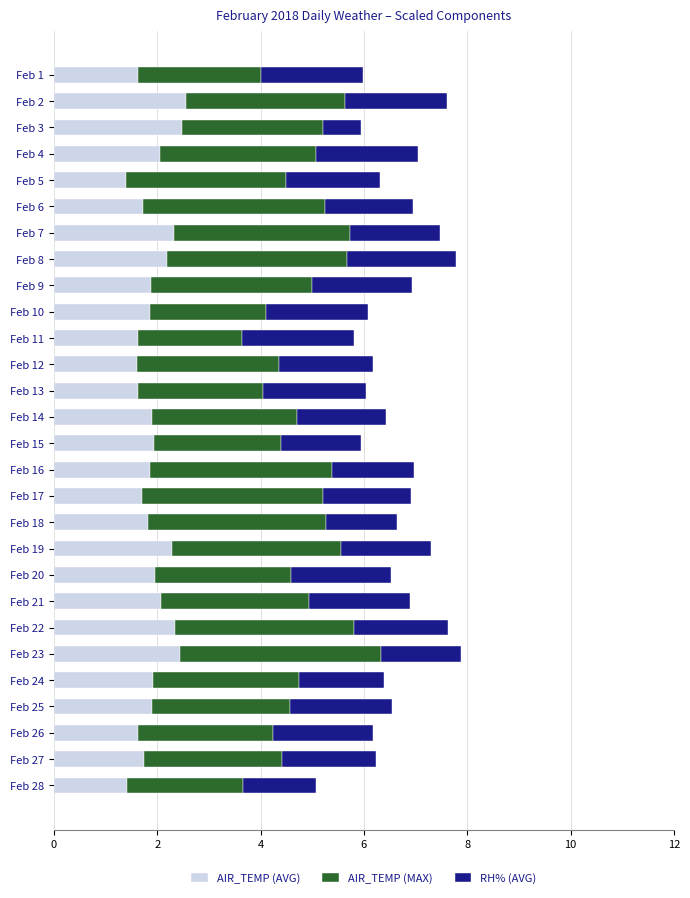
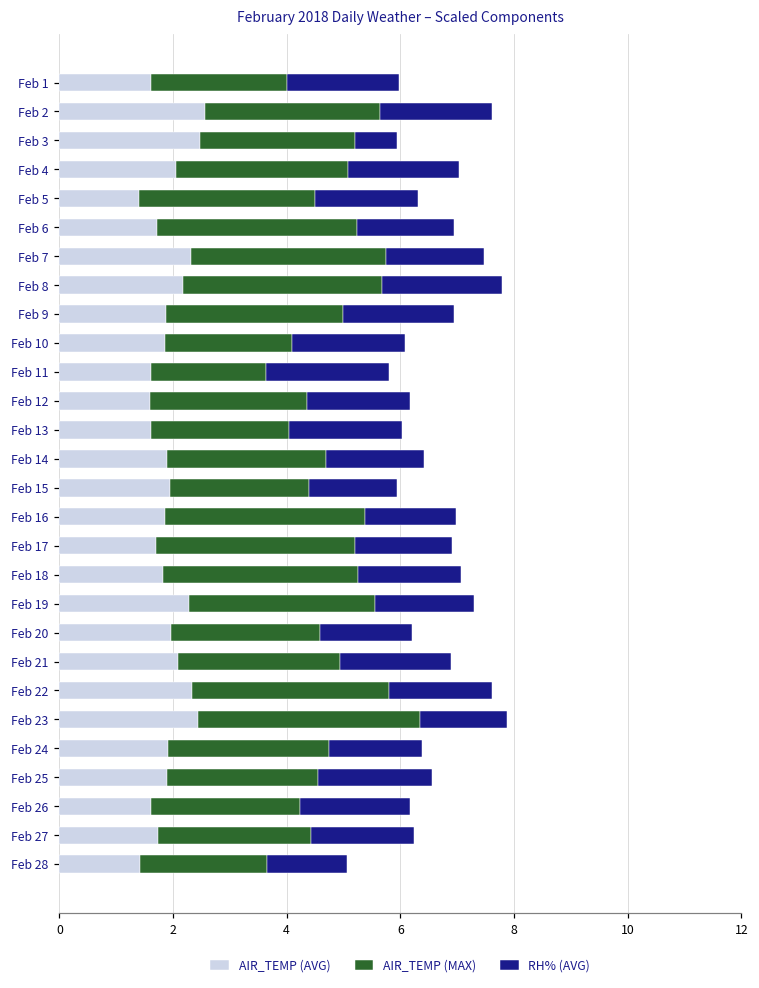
RH% (AVG), Feb 18: 1.4 -> 1.8
RH% (AVG), Feb 20: 1.9 -> 1.6
